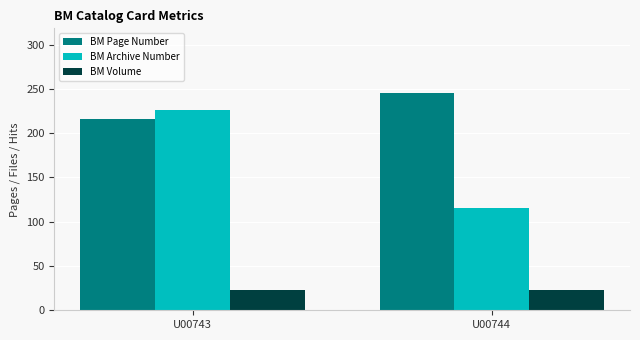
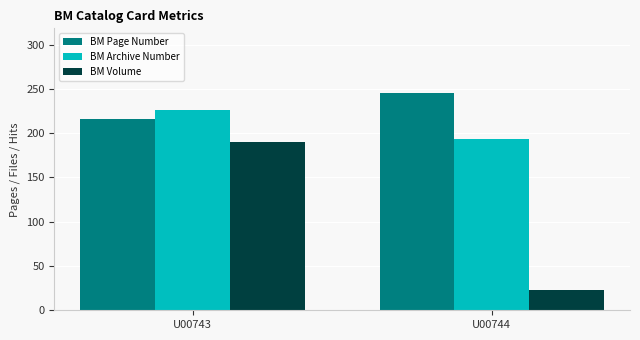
BM Volume, U00743: 20 -> 190
BM Archive Number, U00744: 120 -> 190
